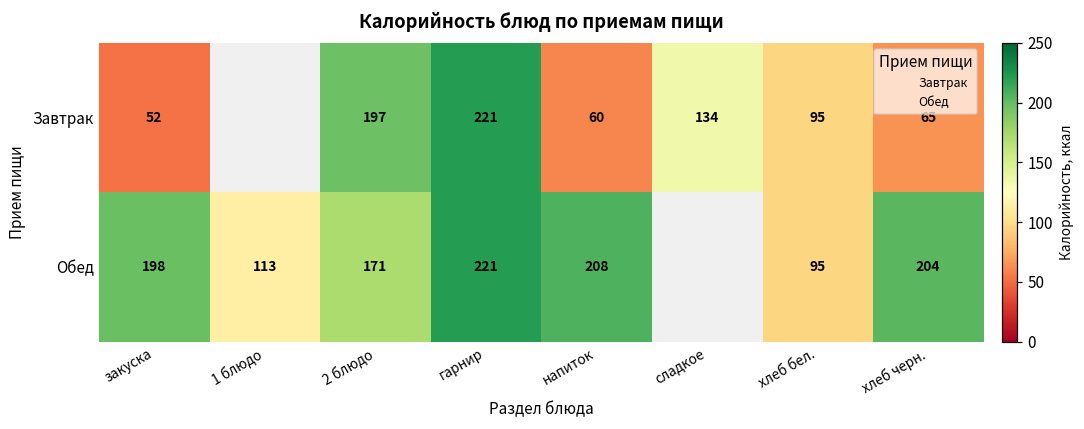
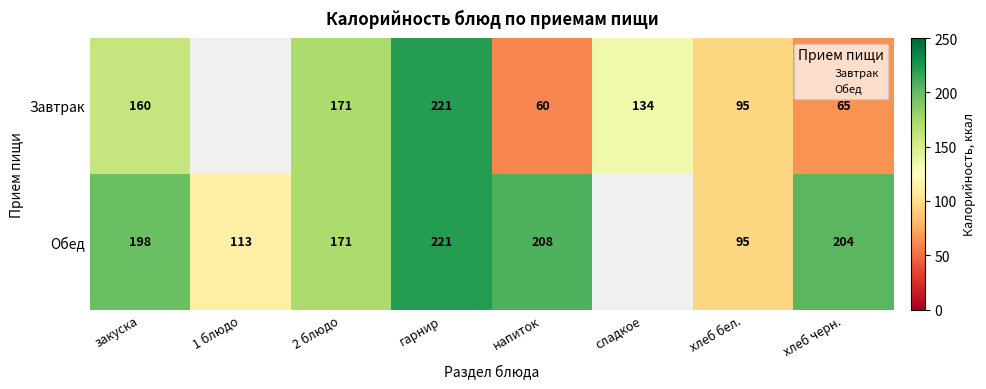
Завтрак, закуска: 52 -> 160
Завтрак, 2 блюдо: 197 -> 171
